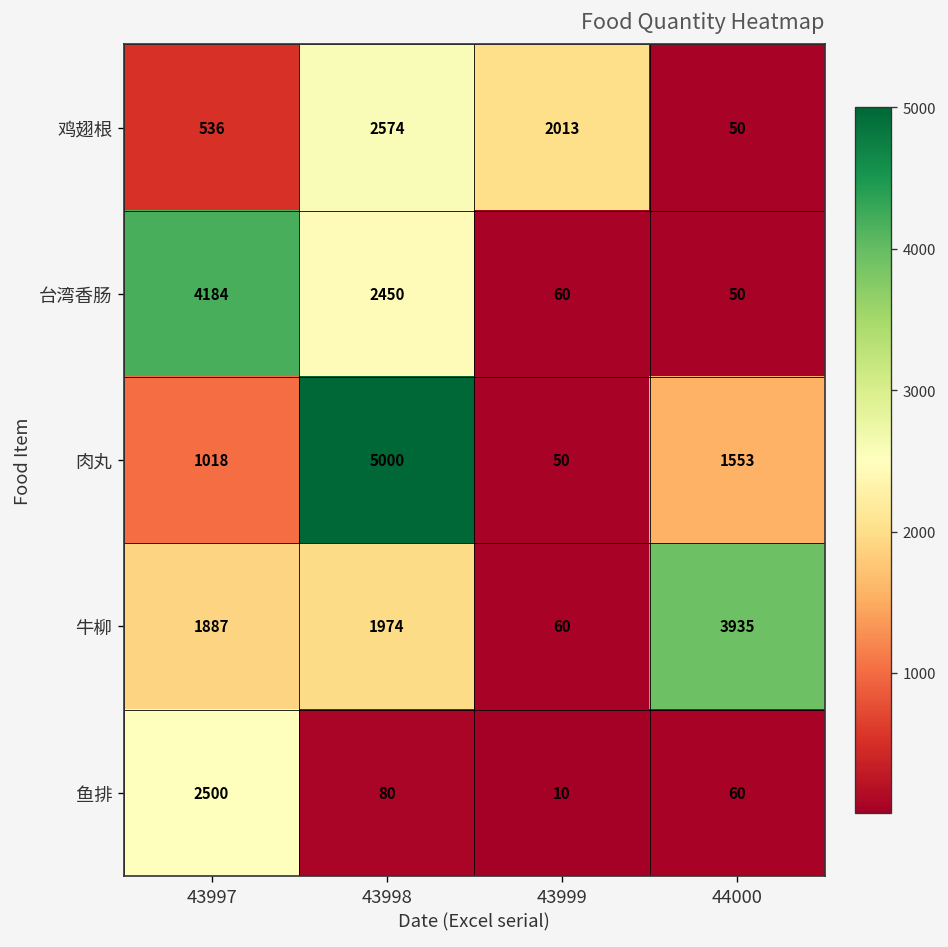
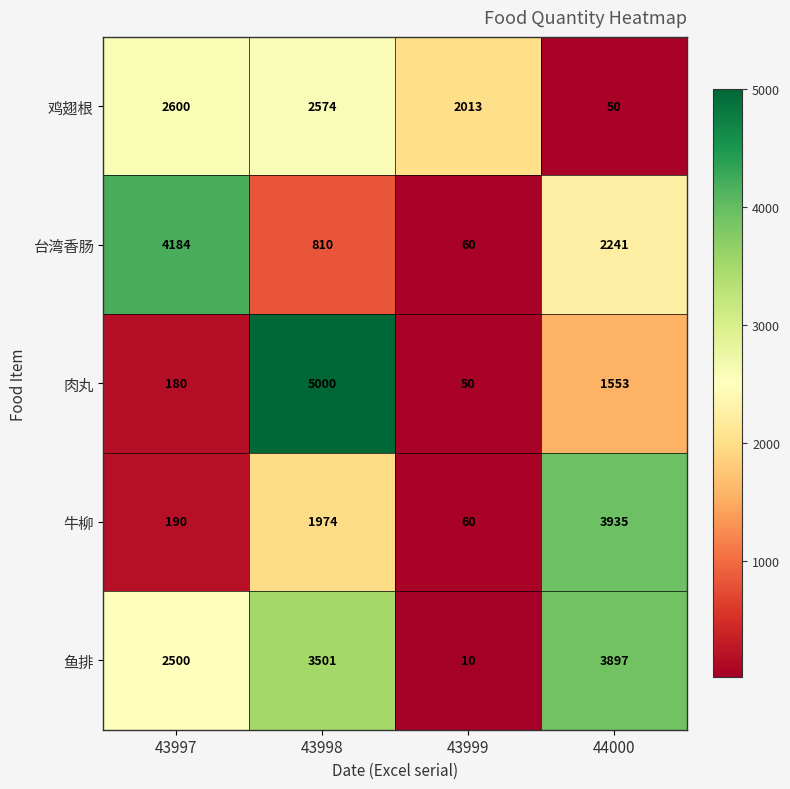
鸡翅根, 43997: 536 -> 2600
台湾香肠, 43998: 2450 -> 810
台湾香肠, 44000: 50 -> 2241
肉丸, 43997: 1018 -> 180
牛柳, 43997: 1887 -> 190
鱼排, 43998: 80 -> 3501
鱼排, 44000: 60 -> 3897
